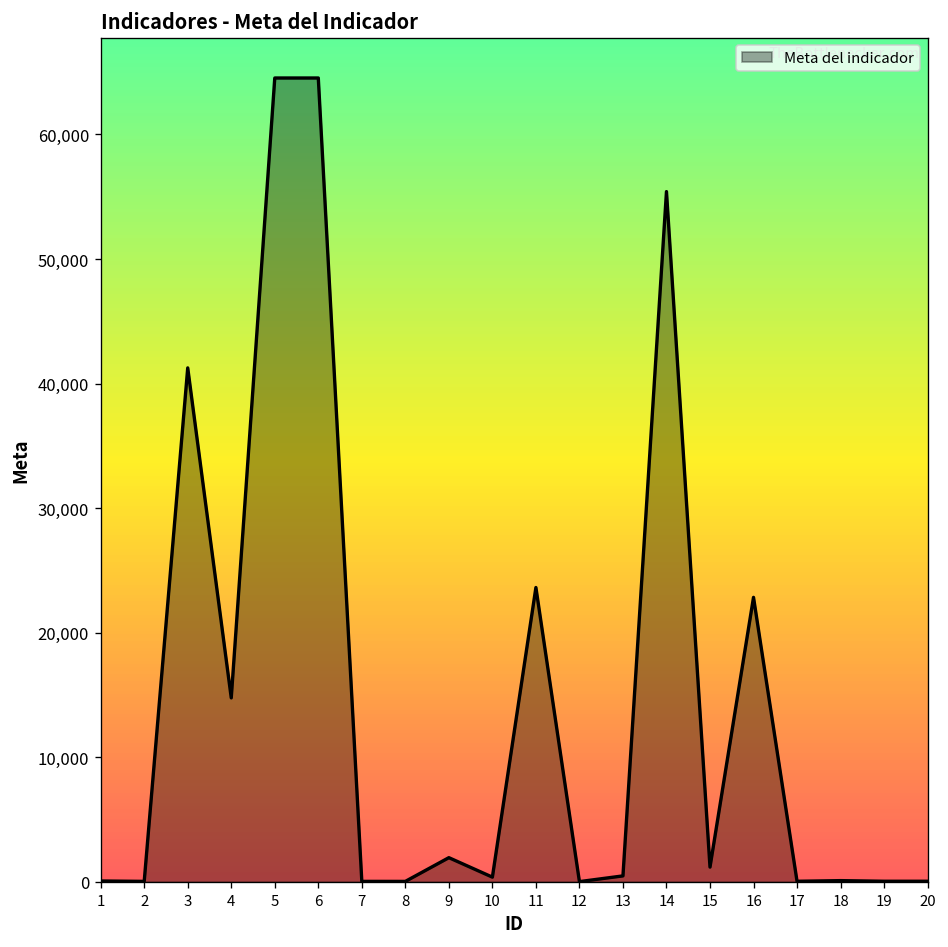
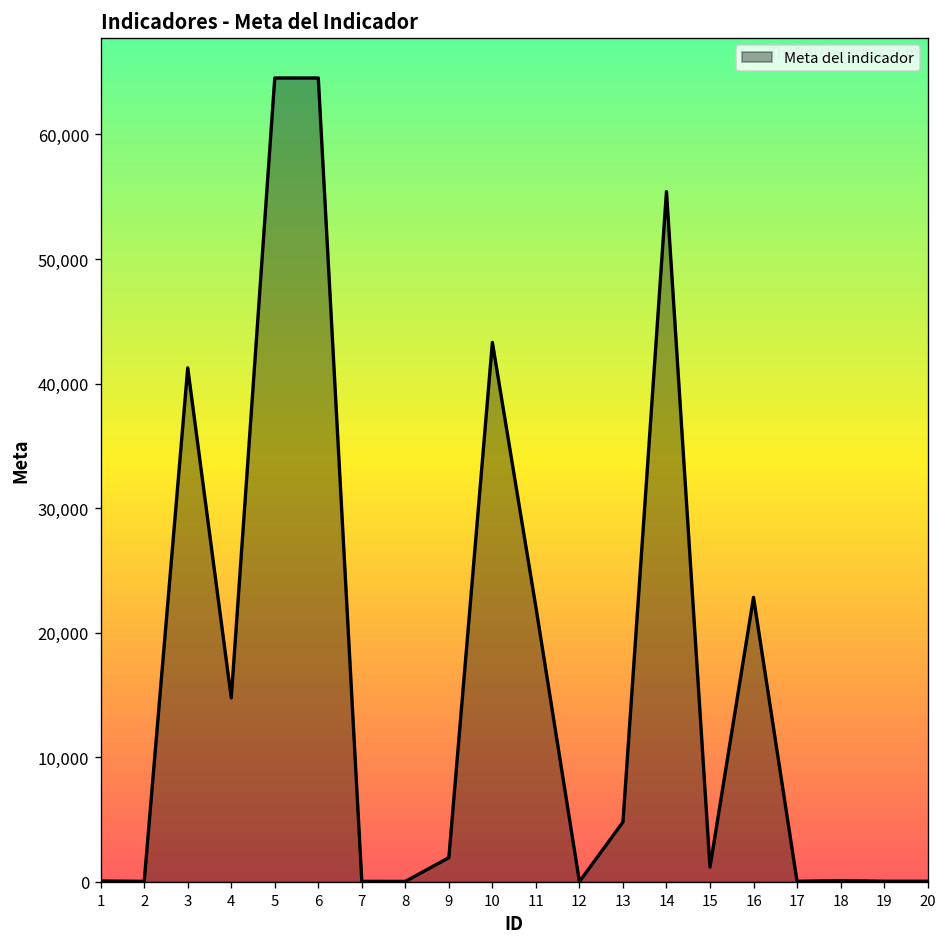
10: 400 -> 43,300
11: 23,600 -> 22,000
13: 500 -> 4,800
